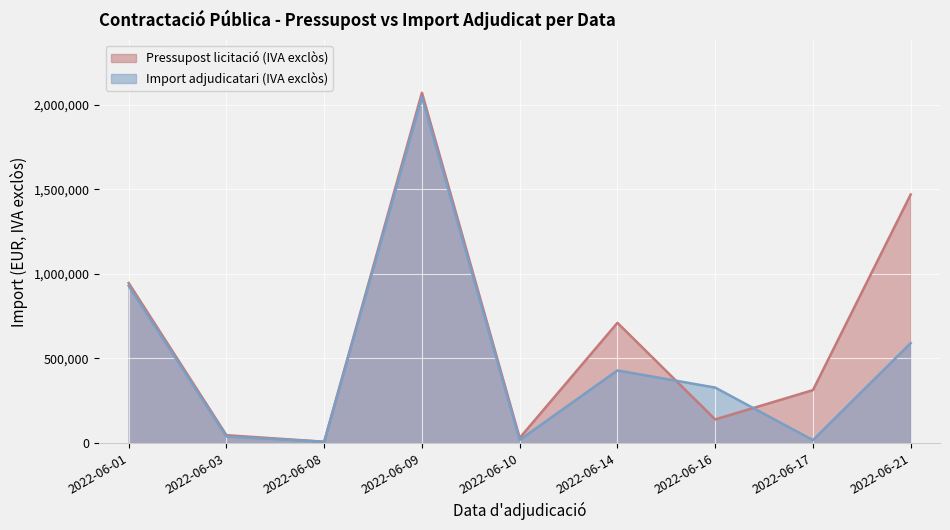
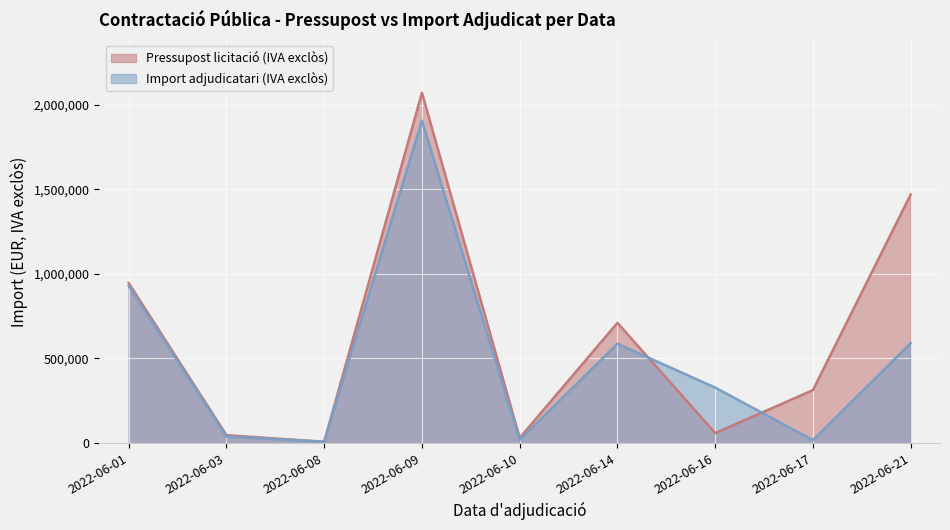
Import adjudicatari (IVA exclòs), 2022-06-09: 2,050,000 -> 1,910,000
Import adjudicatari (IVA exclòs), 2022-06-14: 430,000 -> 590,000
Pressupost licitació (IVA exclòs), 2022-06-16: 140,000 -> 60,000
